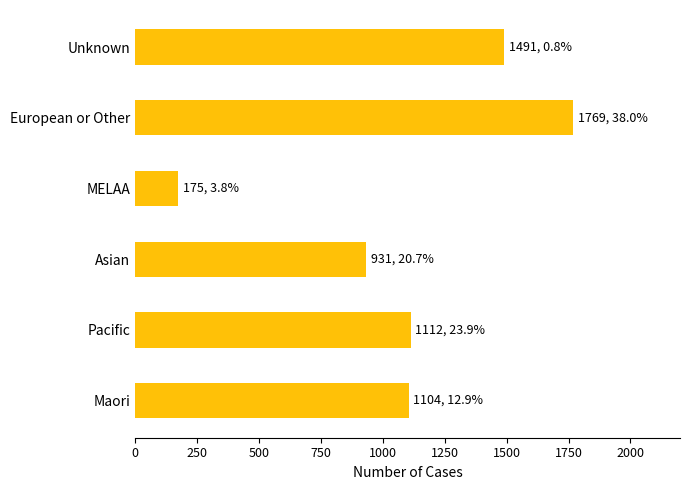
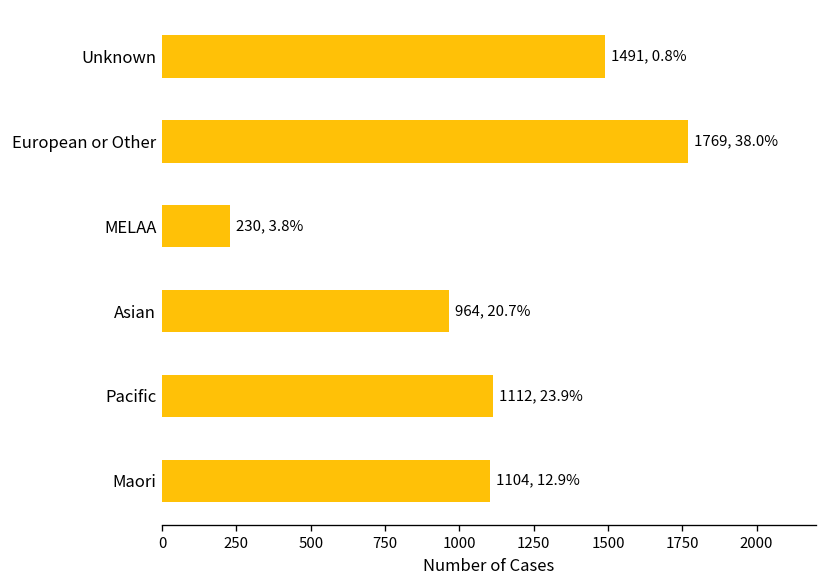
MELAA: 175, -> 230,
Asian: 931, -> 964,
